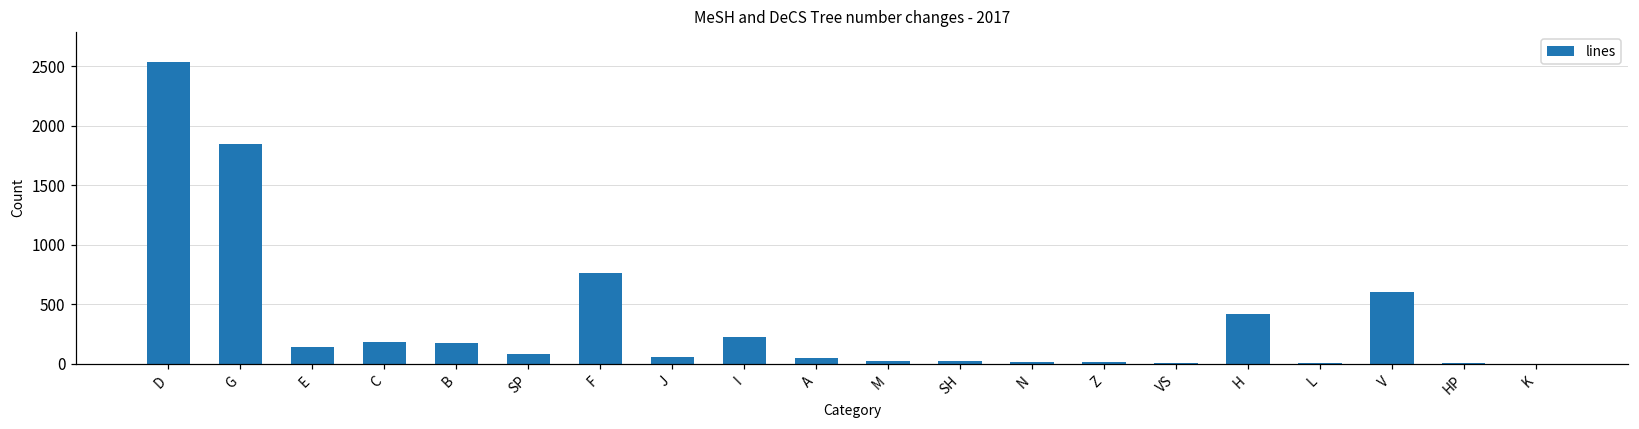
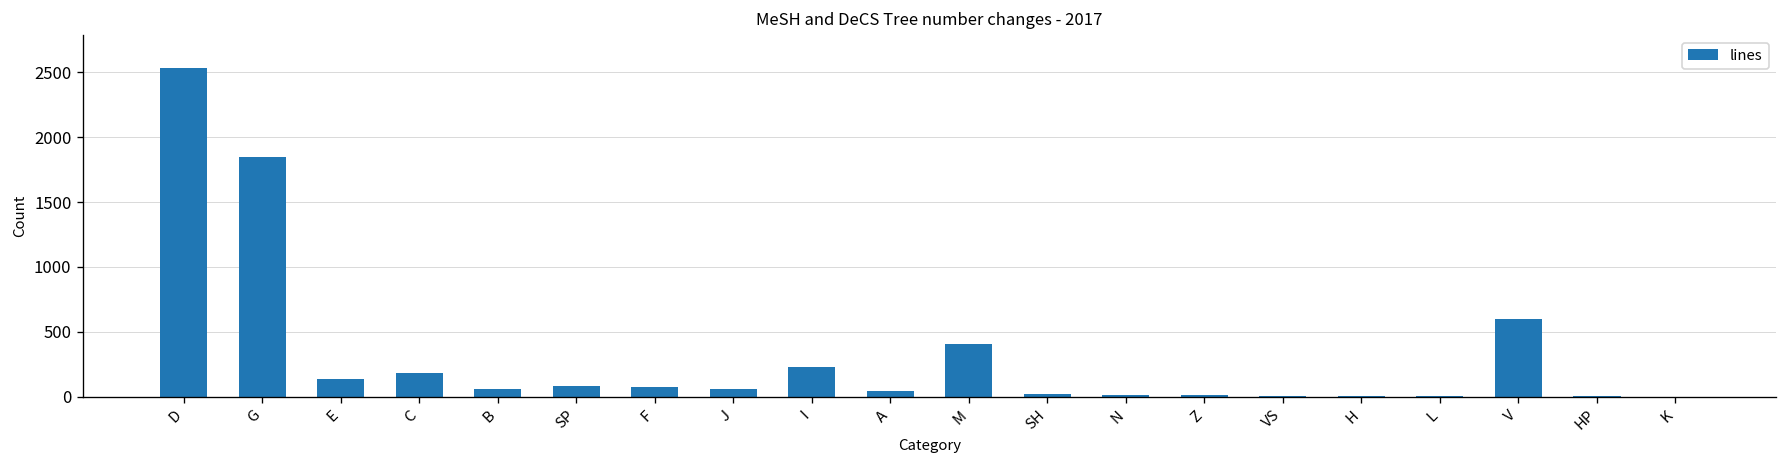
B: 170 -> 60
F: 760 -> 70
M: 20 -> 410
H: 420 -> 10
